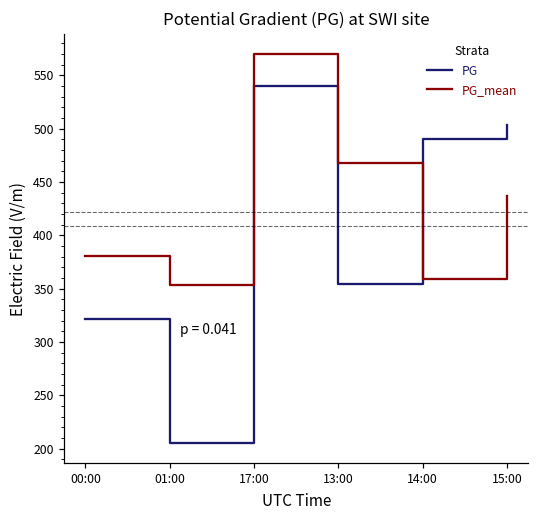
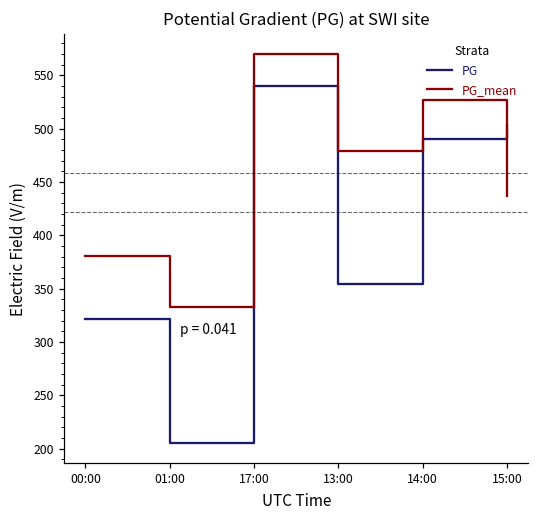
PG_mean, 01:00: 350 -> 330
PG_mean, 13:00: 470 -> 480
PG_mean, 14:00: 360 -> 530
